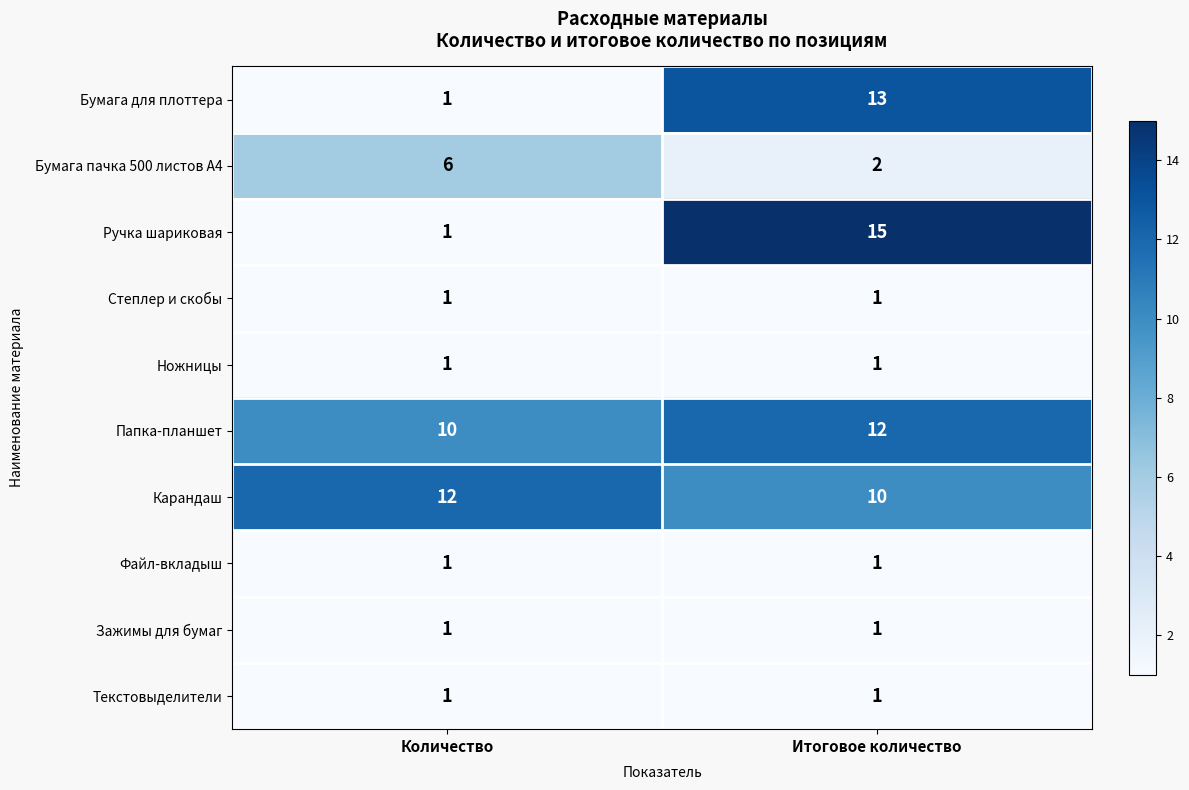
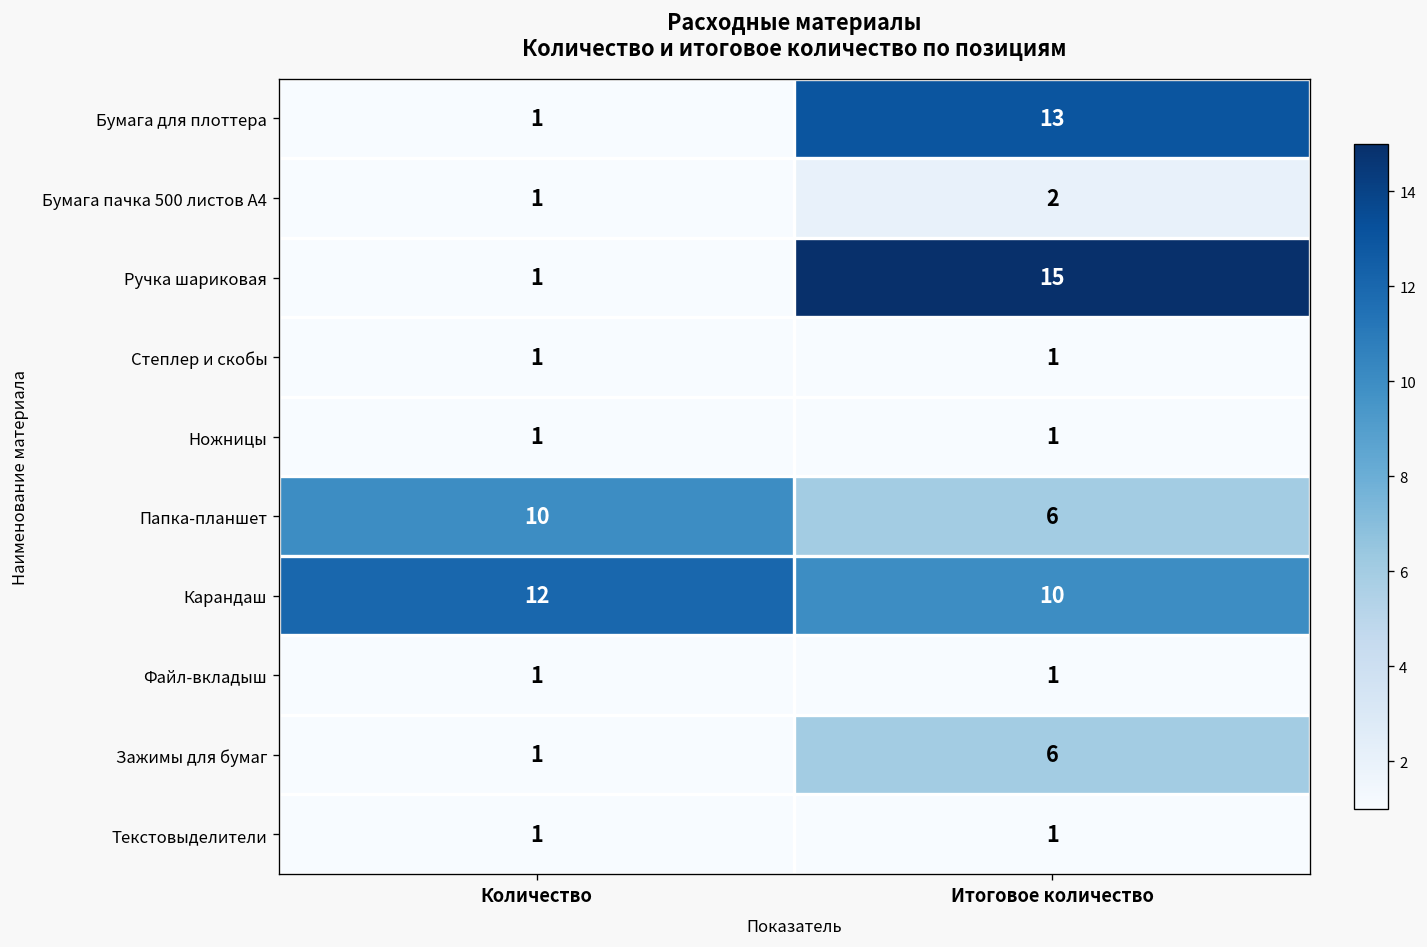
Бумага пачка 500 листов А4, Количество: 6 -> 1
Папка-планшет, Итоговое количество: 12 -> 6
Зажимы для бумаг, Итоговое количество: 1 -> 6
